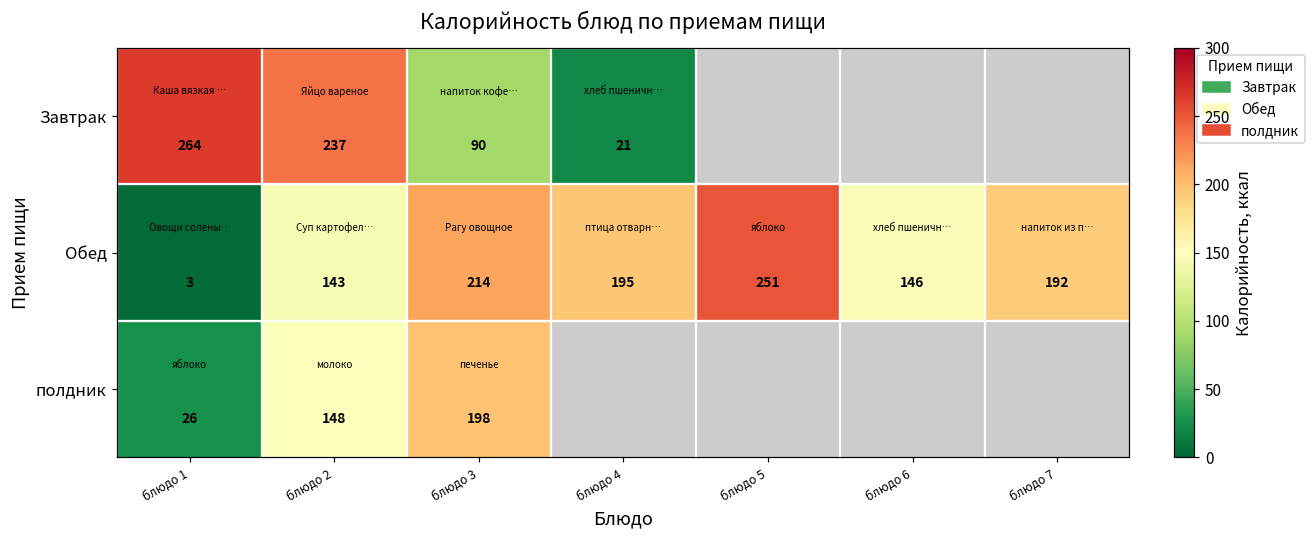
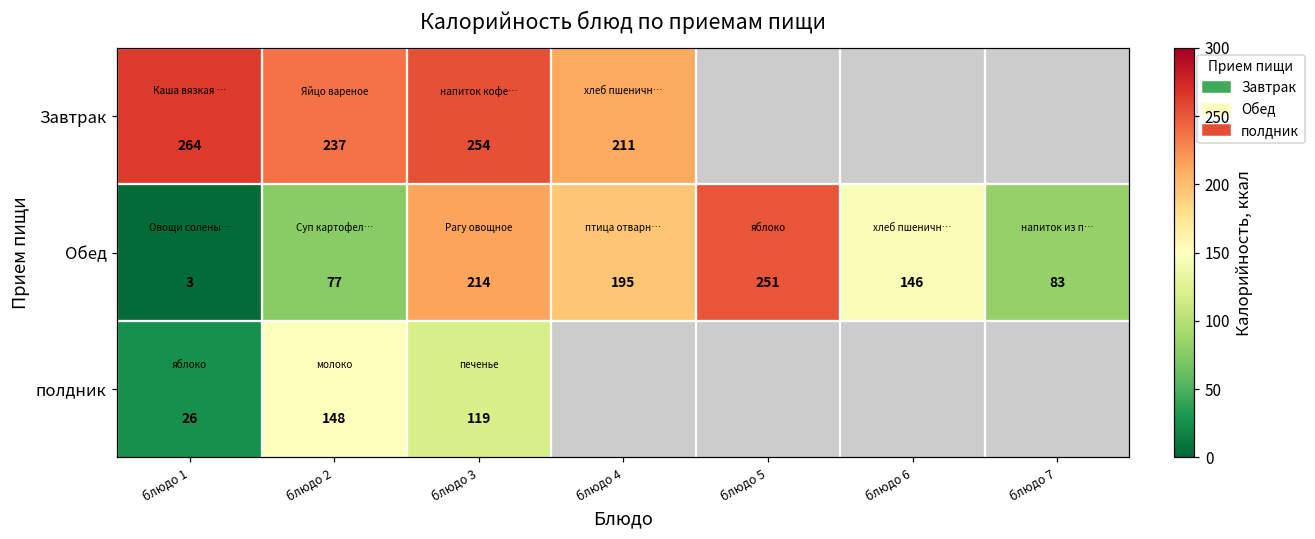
Завтрак, блюдо 3: 90 -> 254
Завтрак, блюдо 4: 21 -> 211
Обед, блюдо 2: 143 -> 77
Обед, блюдо 7: 192 -> 83
полдник, блюдо 3: 198 -> 119
